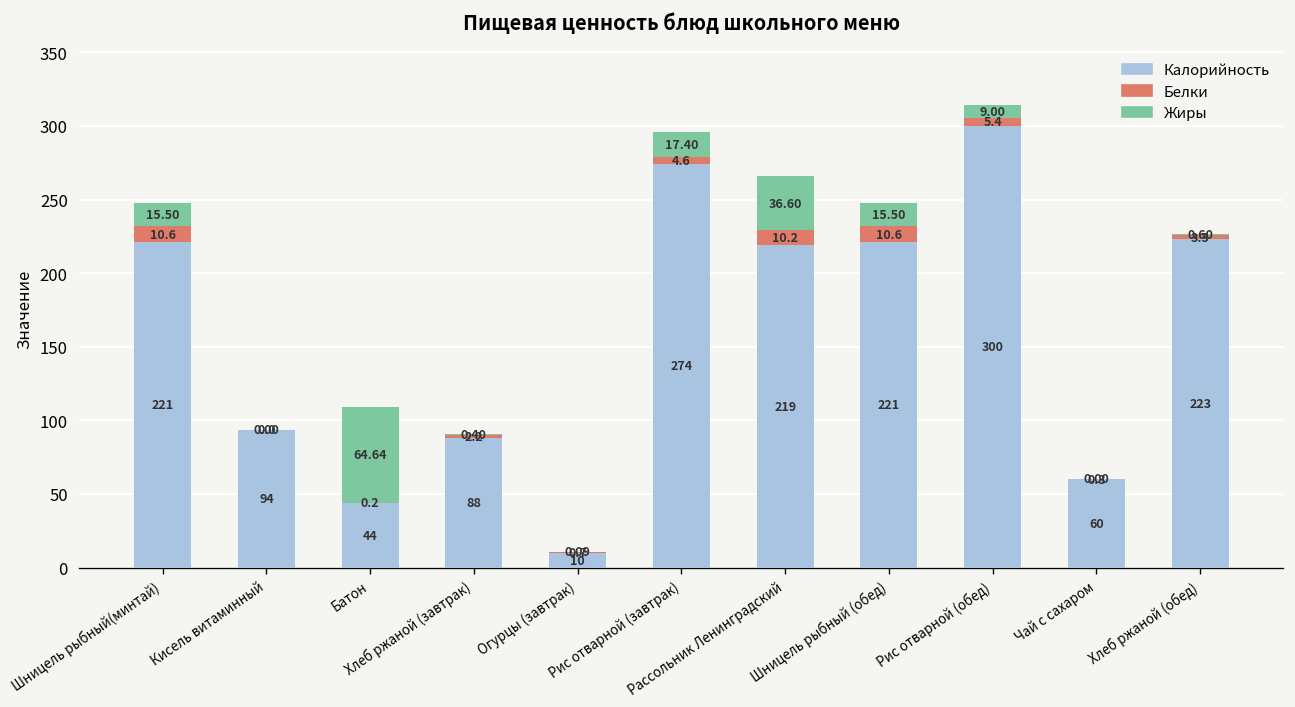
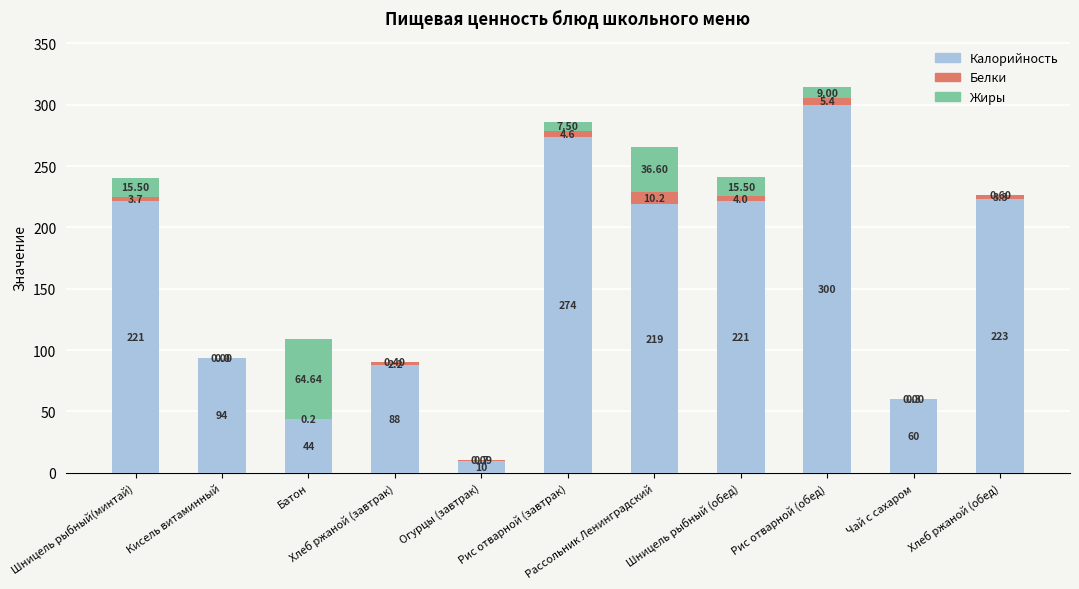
Белки, Шницель рыбный(минтай): 10.6 -> 3.7
Жиры, Рис отварной (завтрак): 17.40 -> 7.50
Белки, Шницель рыбный (обед): 10.6 -> 4.0
